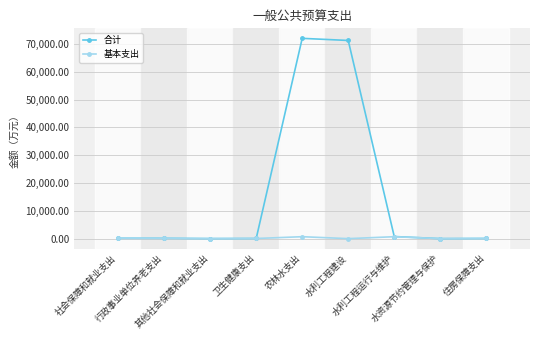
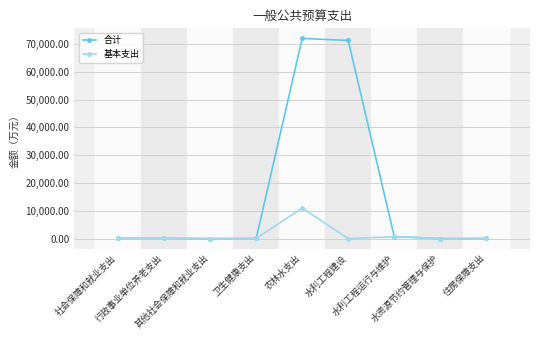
基本支出, 农林水支出: 1,000 -> 11,000
